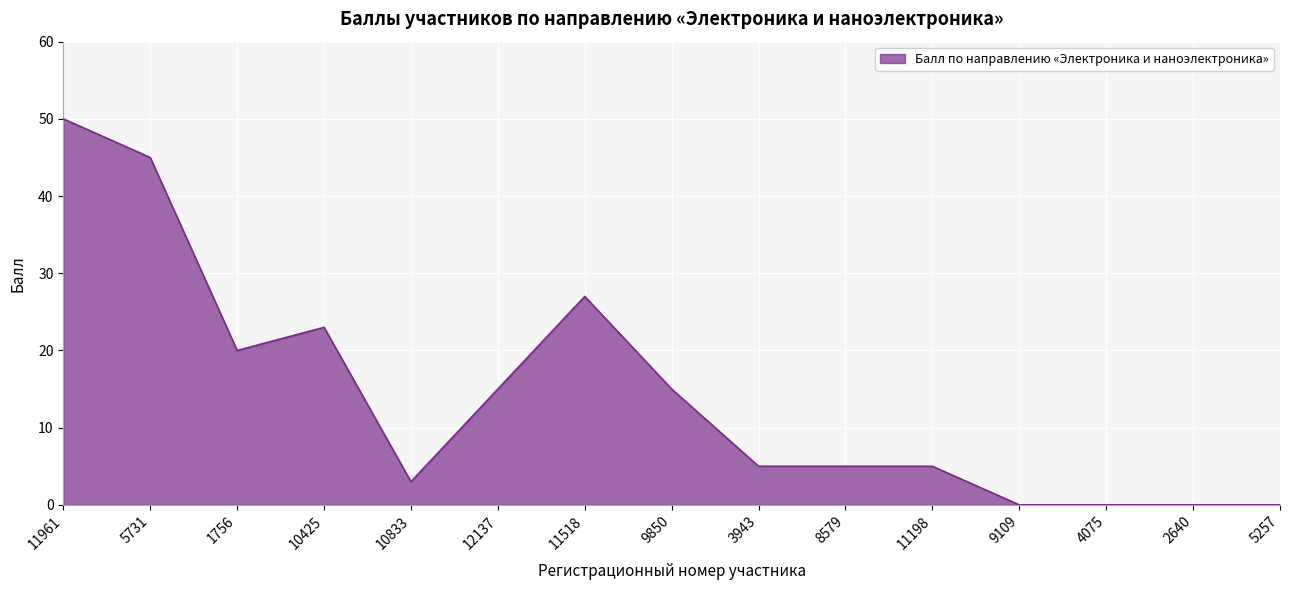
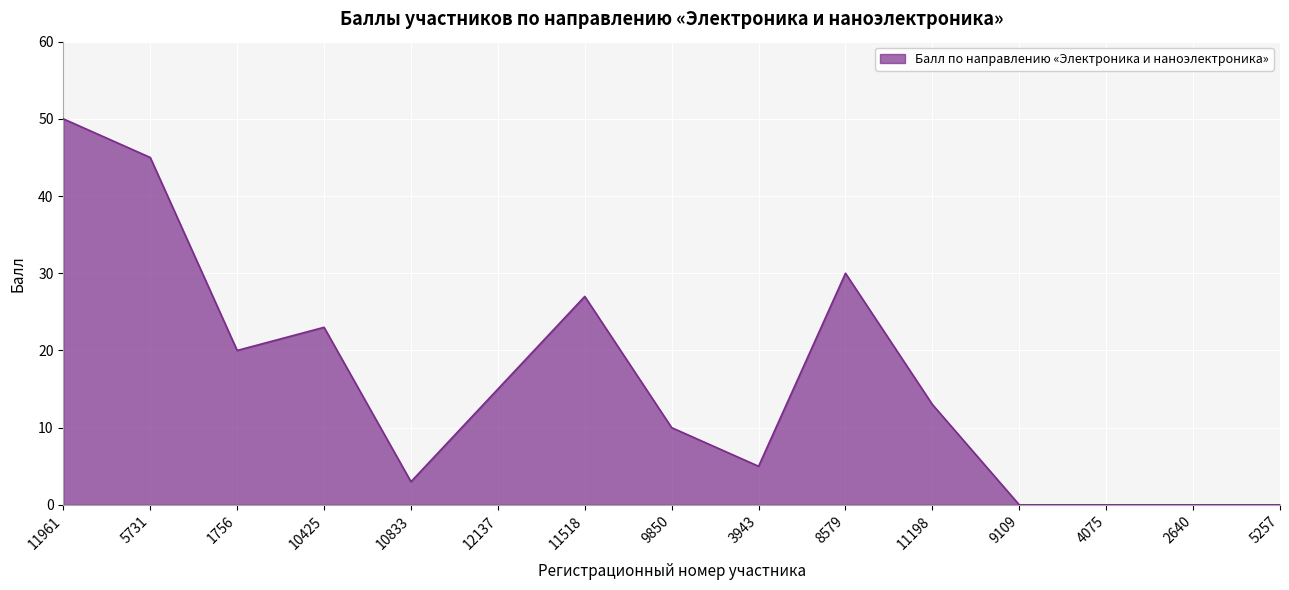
9850: 15 -> 10
8579: 5 -> 30
11198: 5 -> 13
